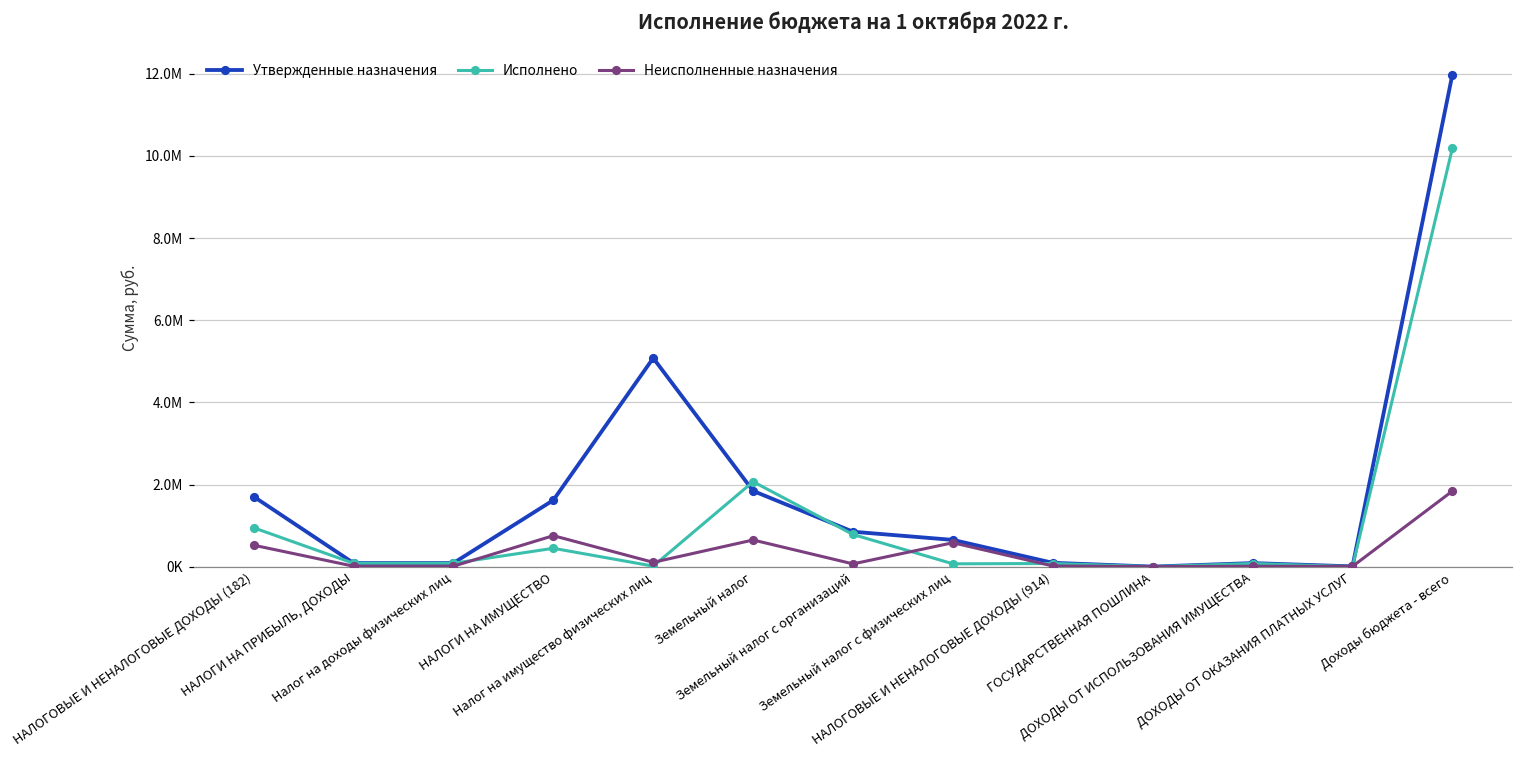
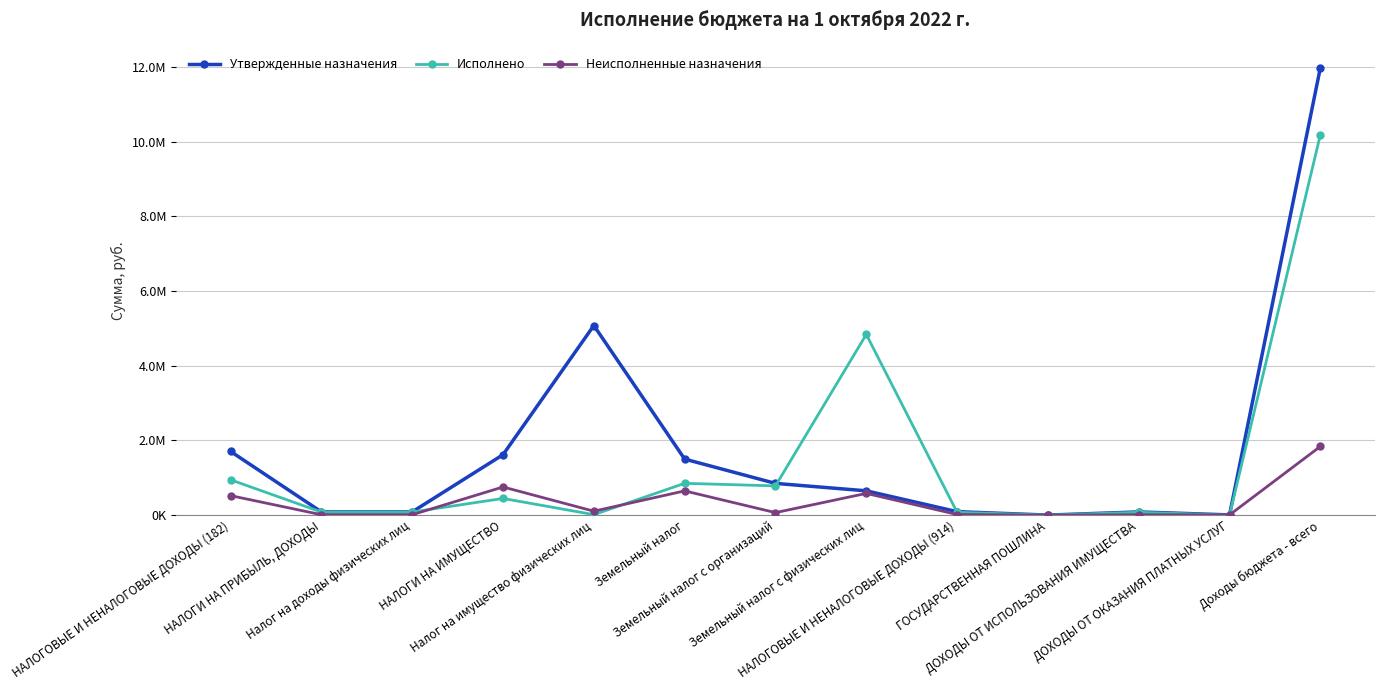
Утвержденные назначения, Земельный налог: 1800000 -> 1500000
Исполнено, Земельный налог: 2100000 -> 900000
Исполнено, Земельный налог с физических лиц: 100000 -> 4800000
